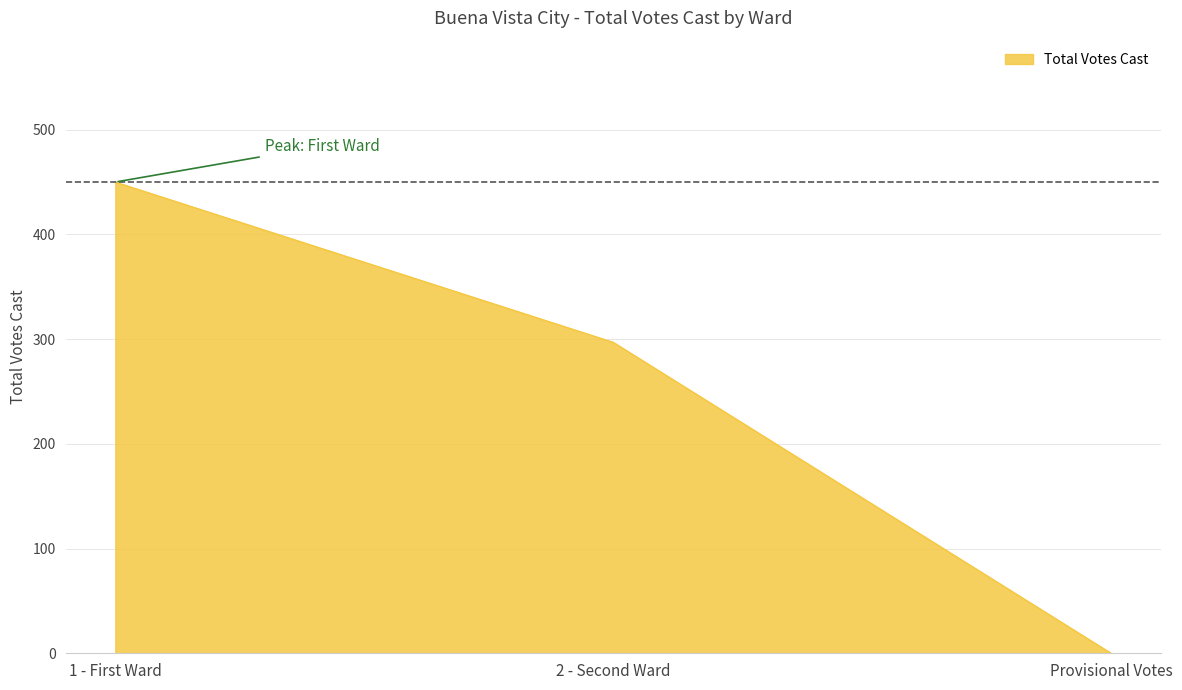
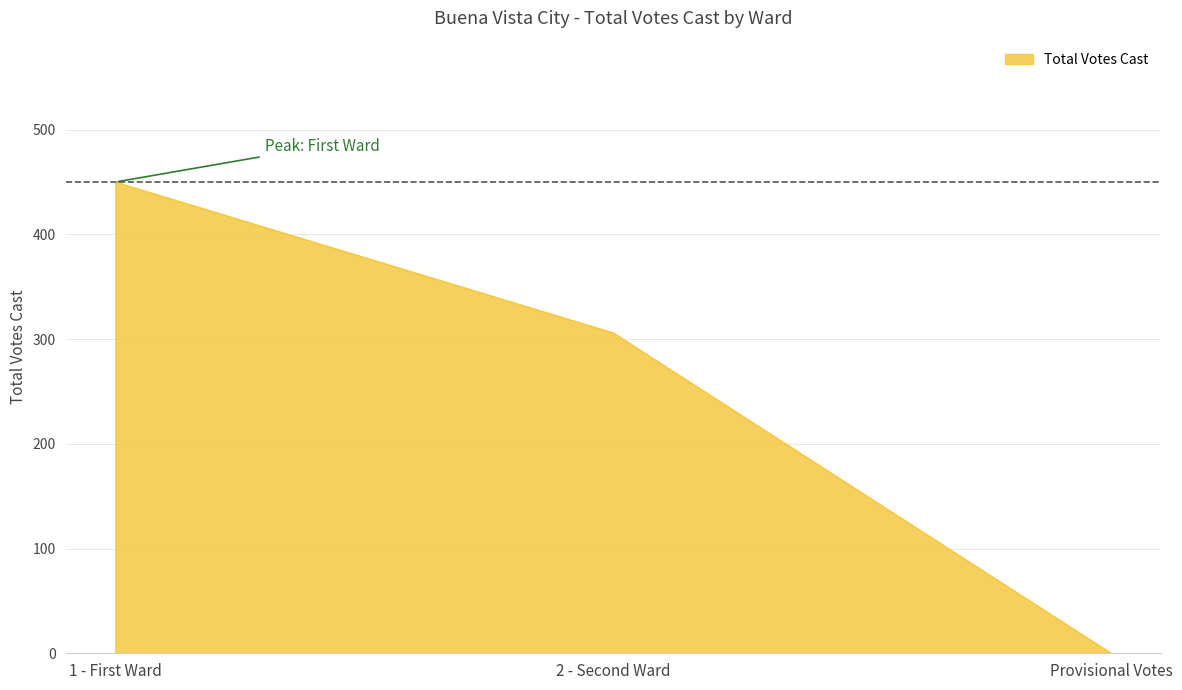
2 - Second Ward: 297 -> 306
